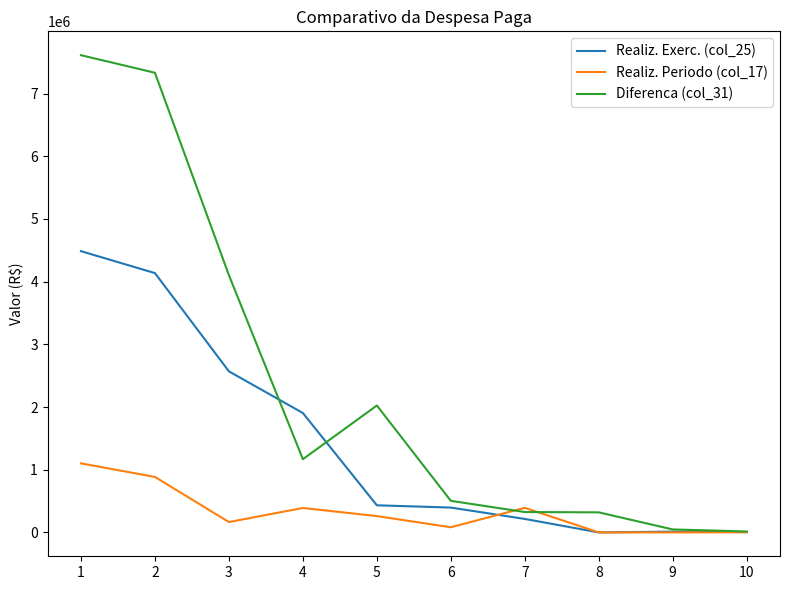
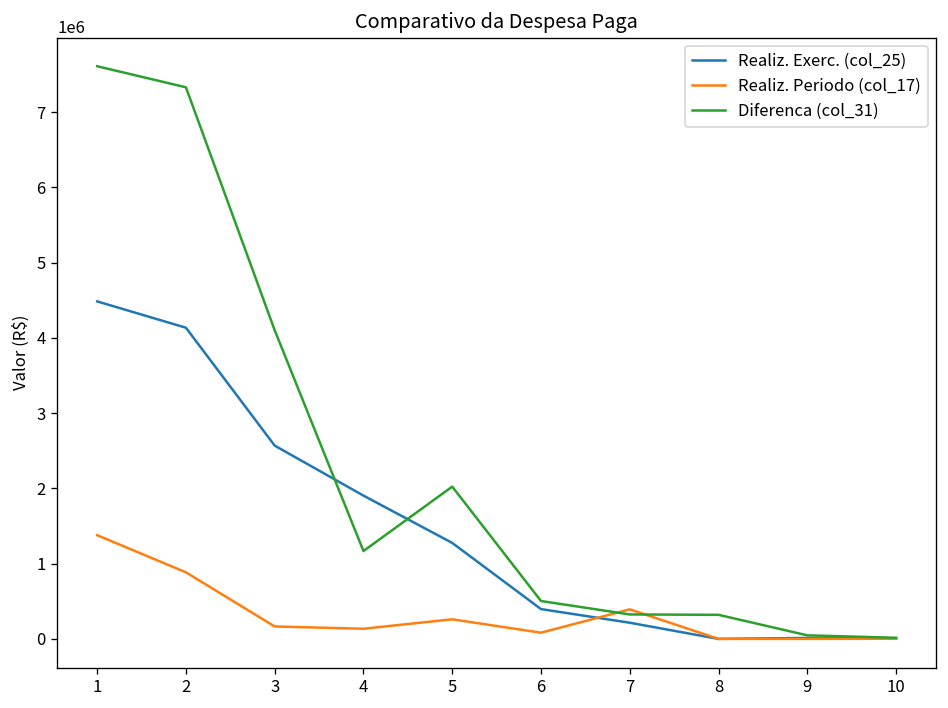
Realiz. Periodo (col_17), 1: 1100000 -> 1400000
Realiz. Periodo (col_17), 4: 400000 -> 100000
Realiz. Exerc. (col_25), 5: 400000 -> 1300000
